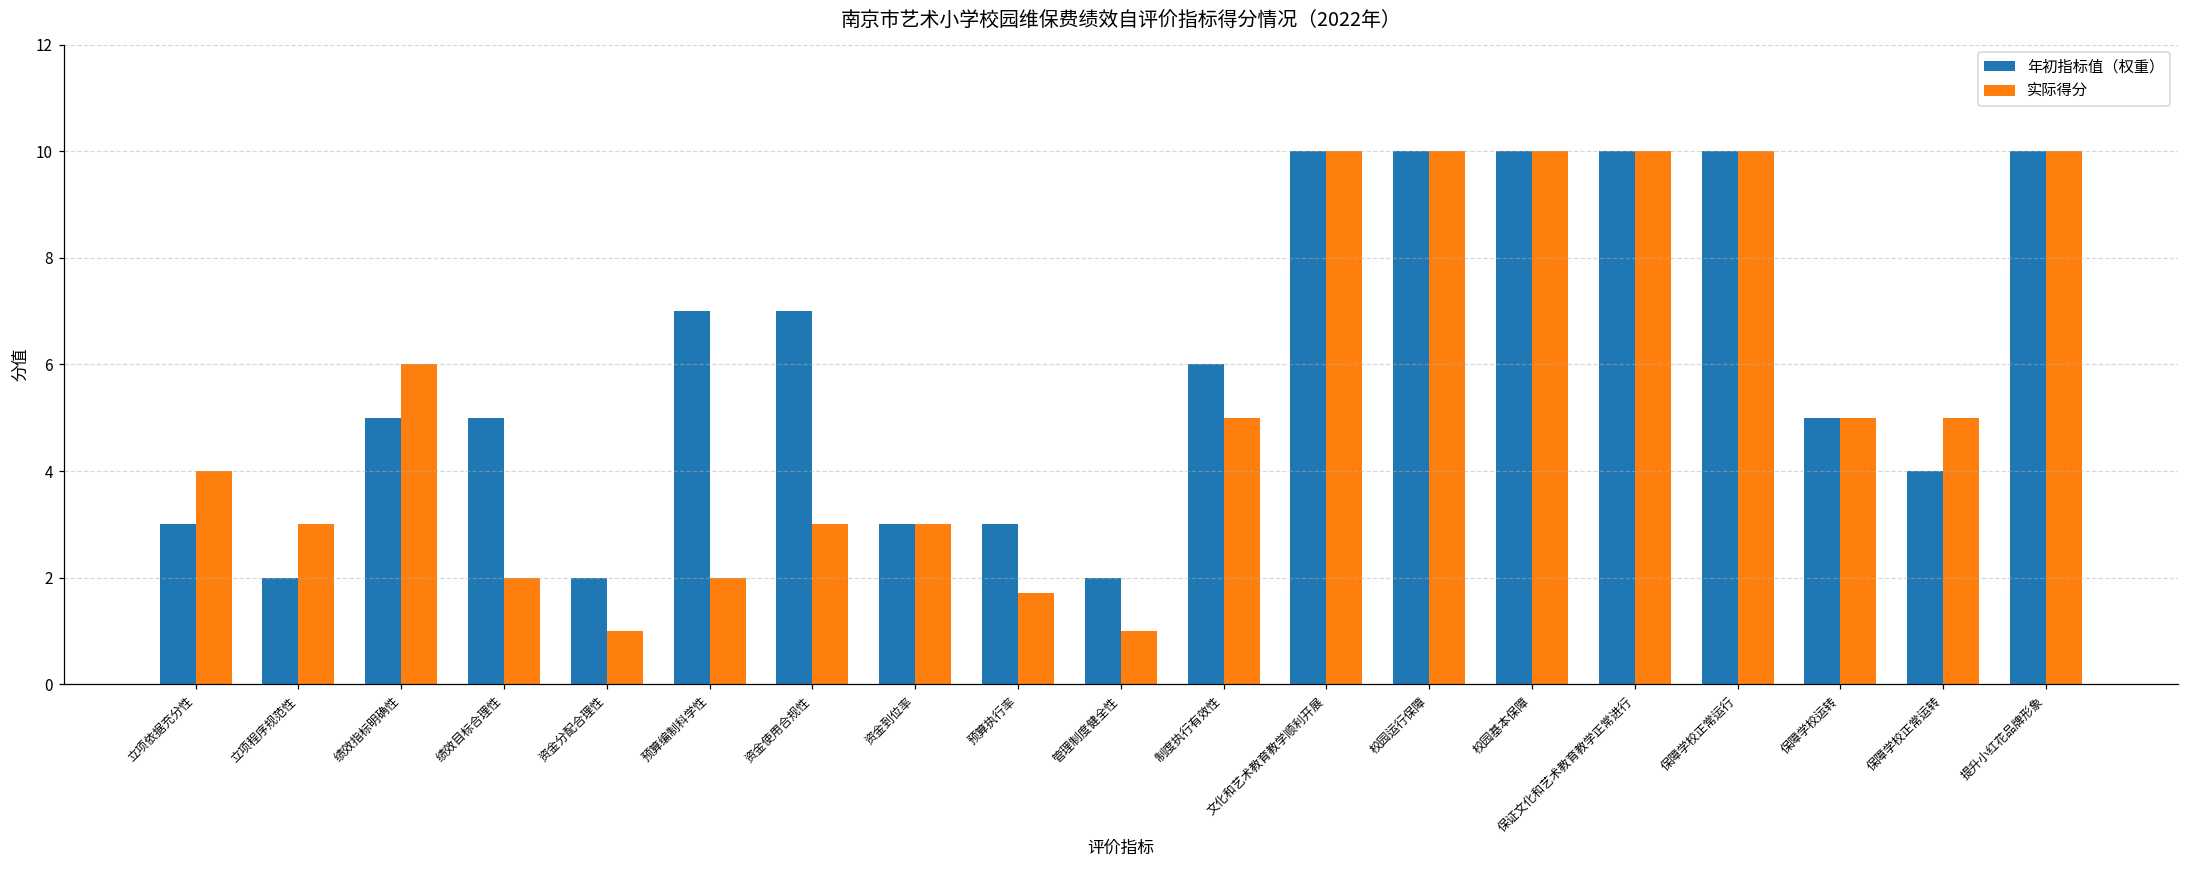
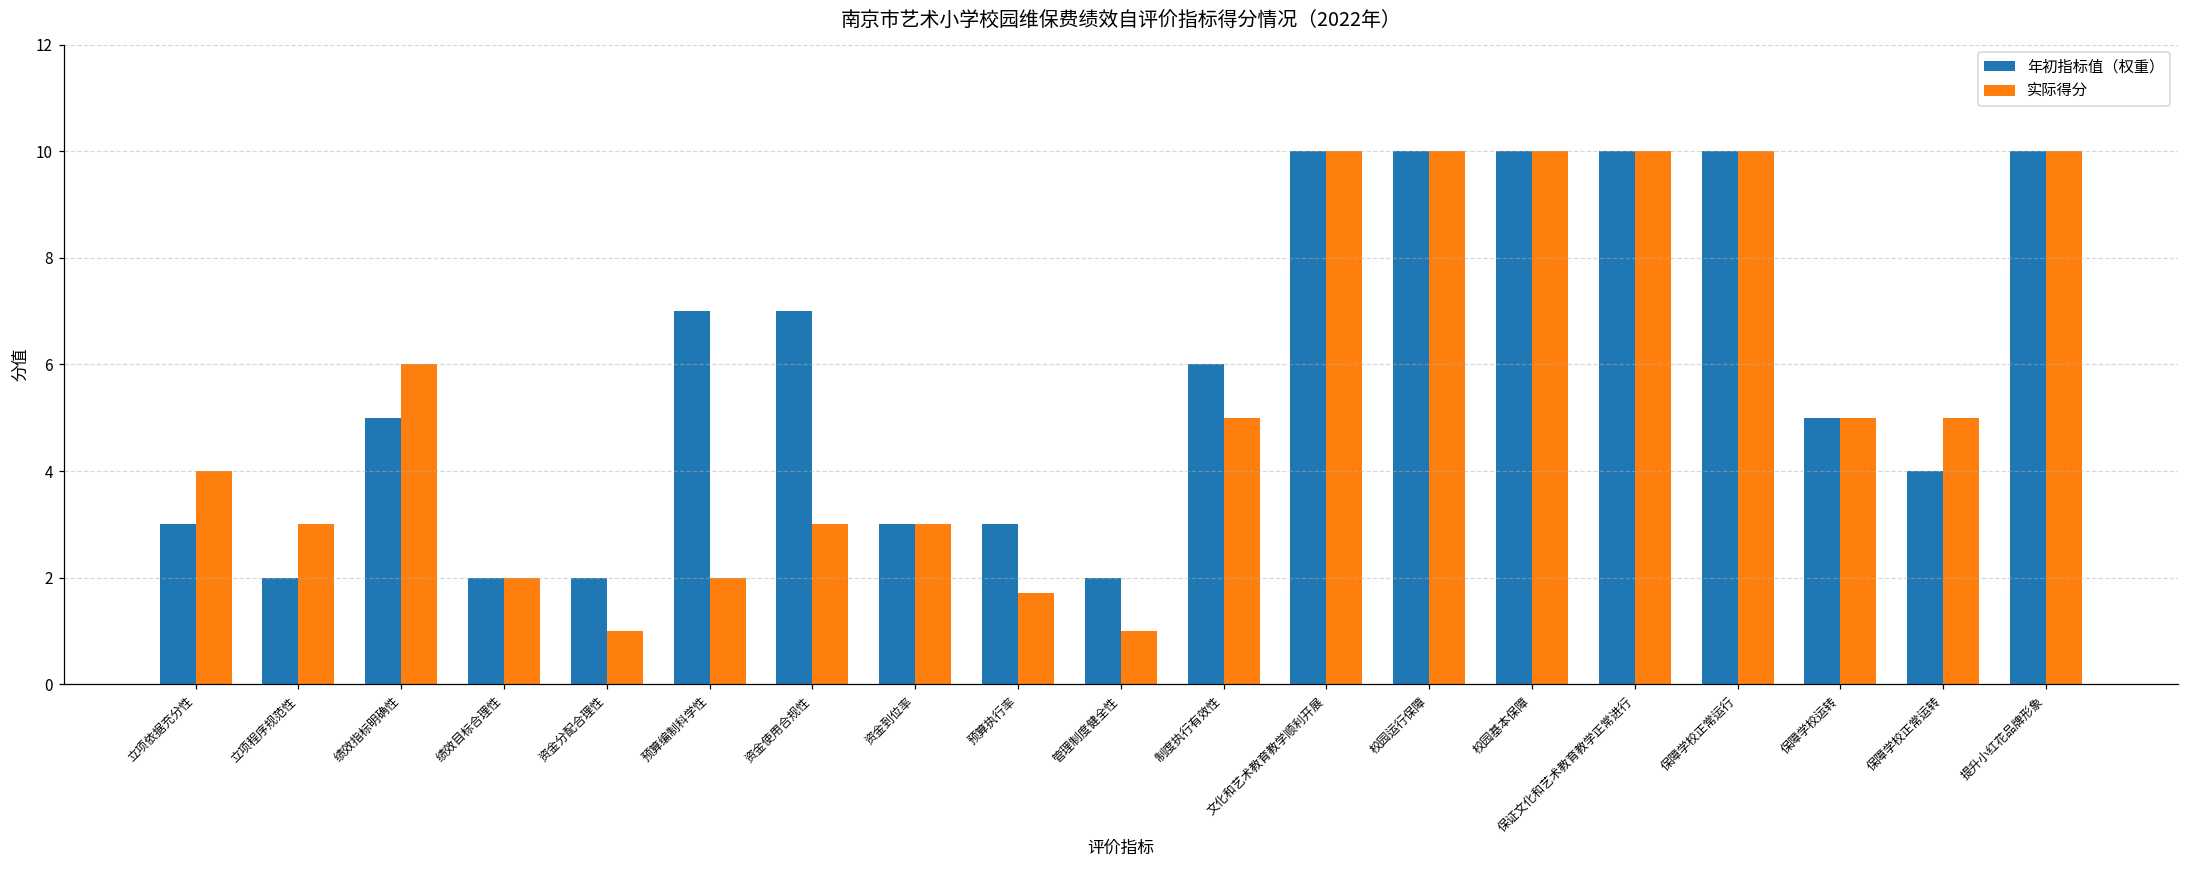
年初指标值（权重）, 绩效目标合理性: 5 -> 2
